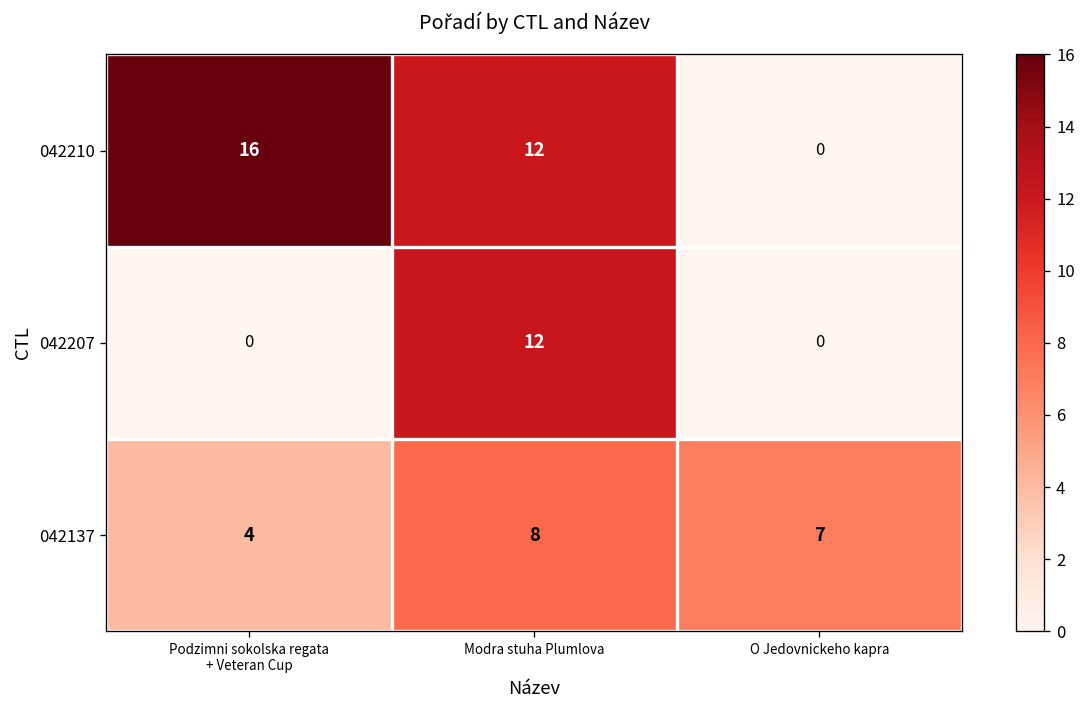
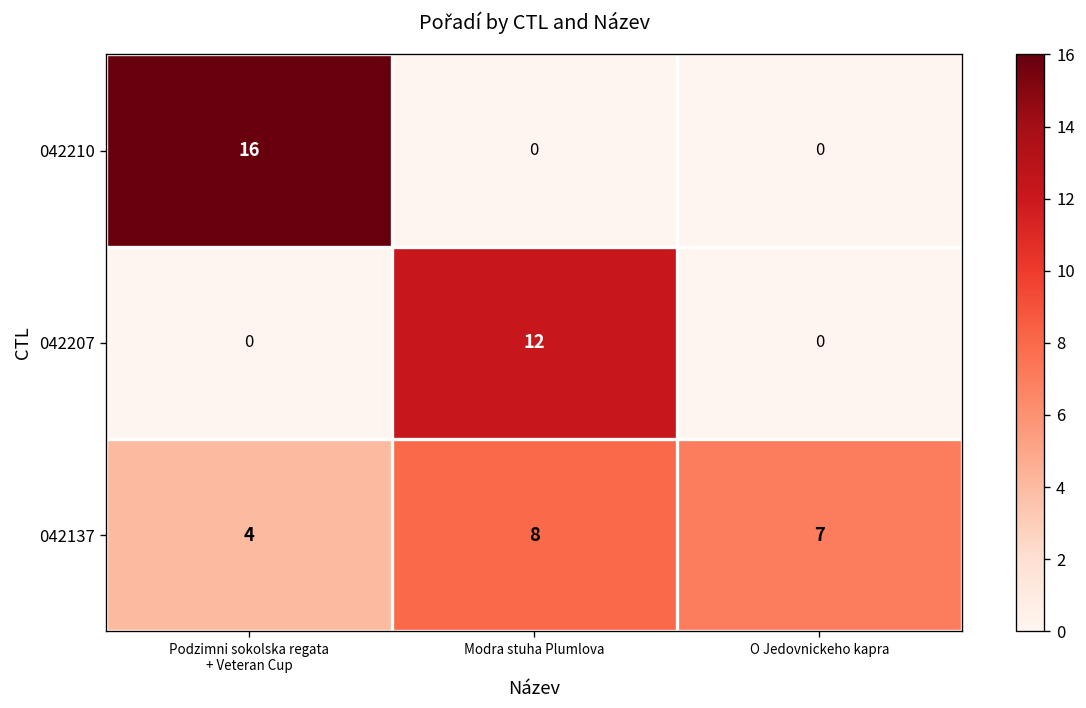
042210, Modra stuha Plumlova: 12 -> 0
